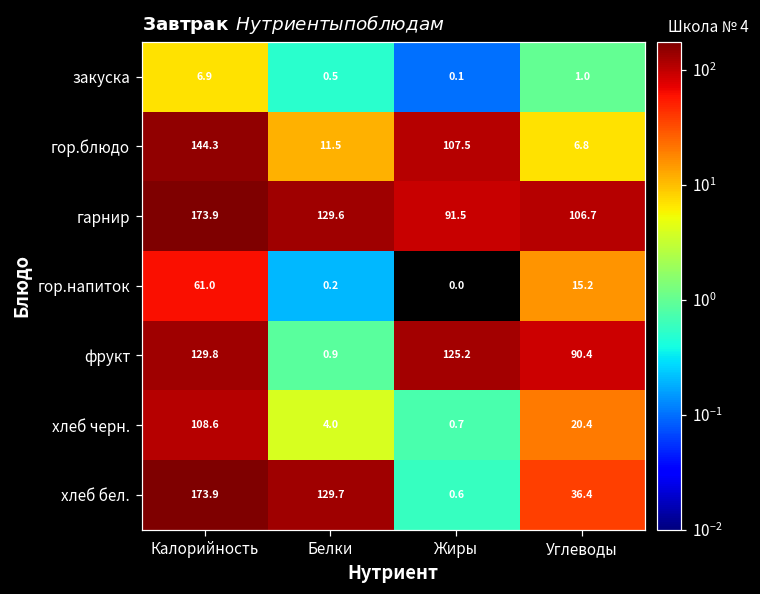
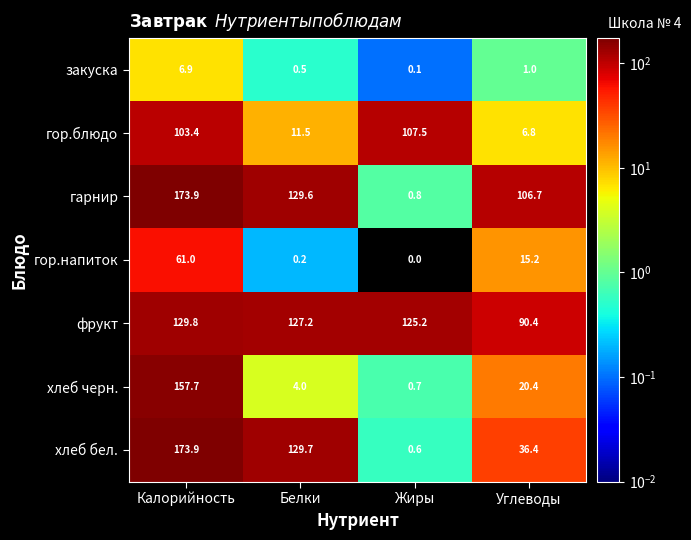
гор.блюдо, Калорийность: 144.3 -> 103.4
гарнир, Жиры: 91.5 -> 0.8
фрукт, Белки: 0.9 -> 127.2
хлеб черн., Калорийность: 108.6 -> 157.7
